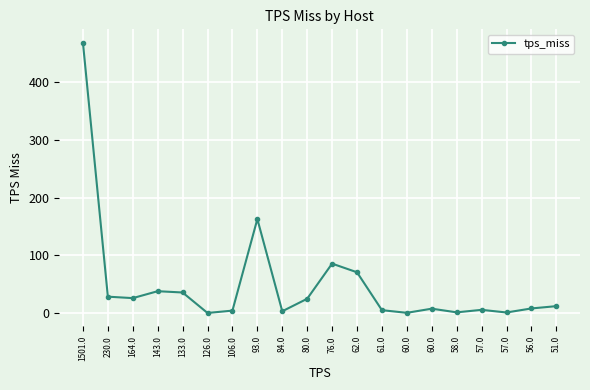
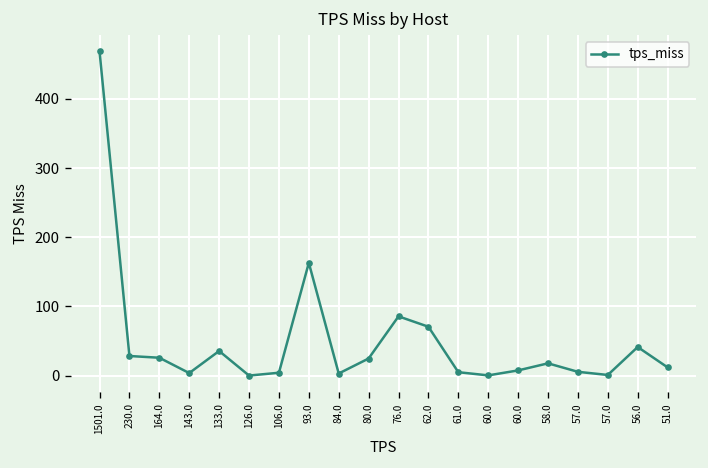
143.0: 40 -> 0
58.0: 0 -> 20
56.0: 10 -> 40
